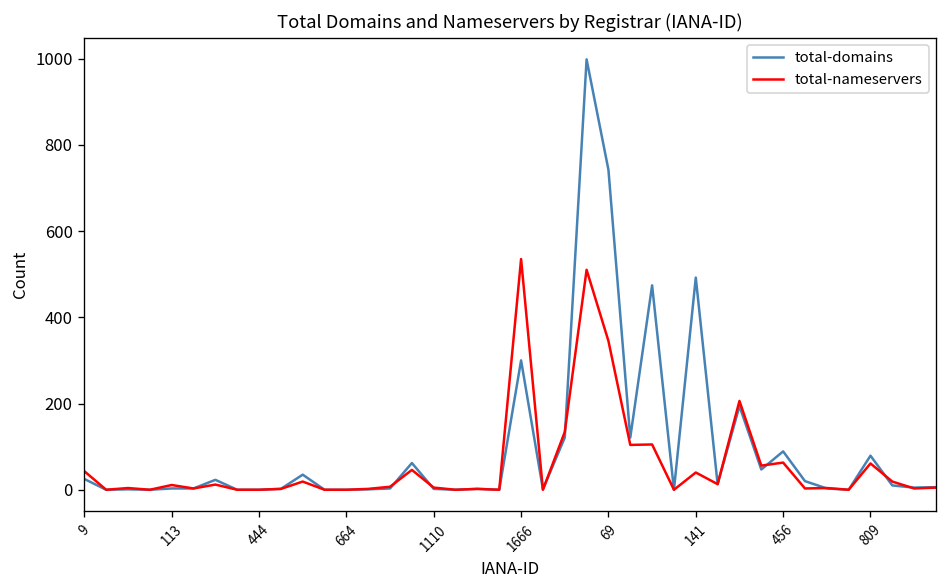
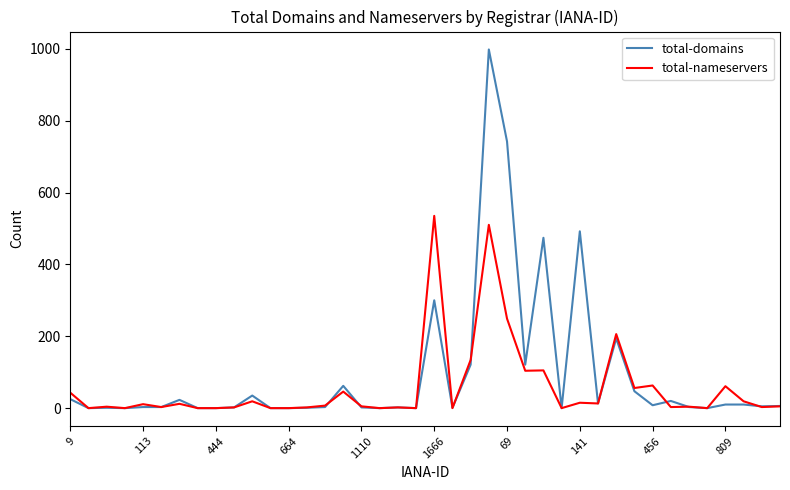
total-nameservers, 69: 350 -> 250
total-nameservers, 141: 40 -> 20
total-domains, 456: 90 -> 10
total-domains, 809: 80 -> 10
